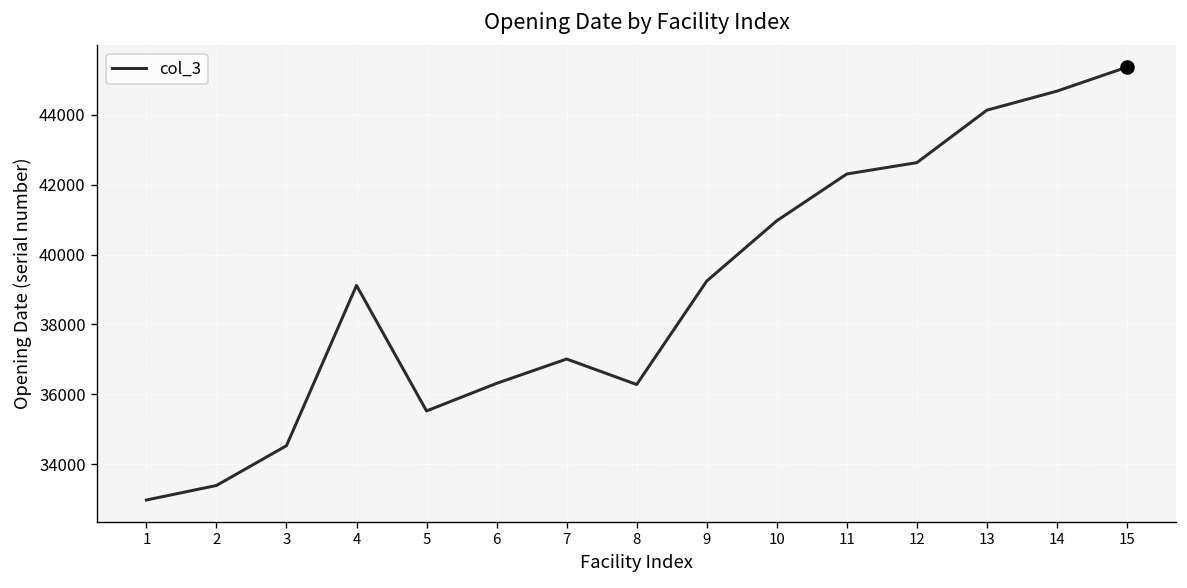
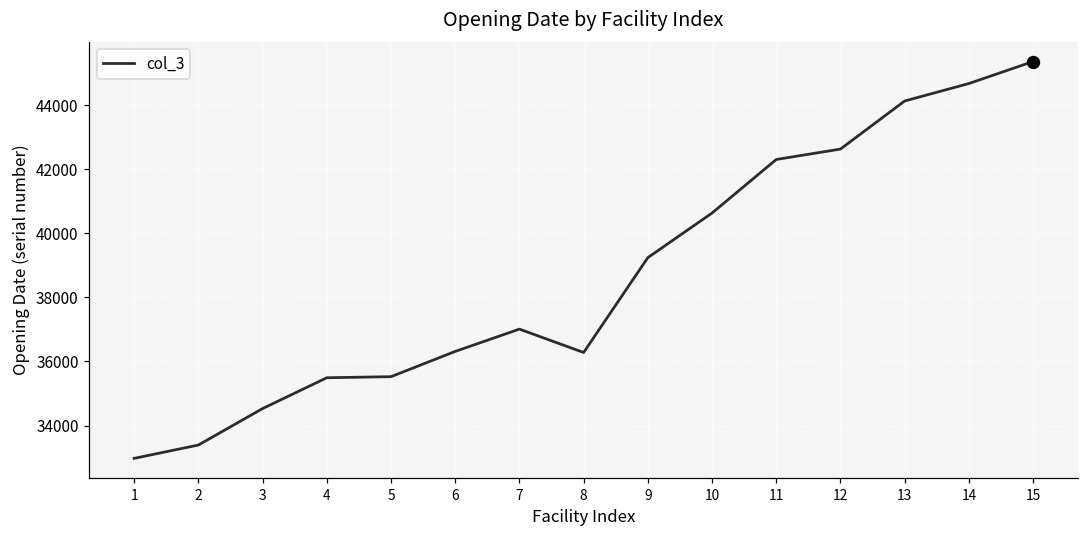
col_3, 4: 39100 -> 35500
col_3, 10: 41000 -> 40600
